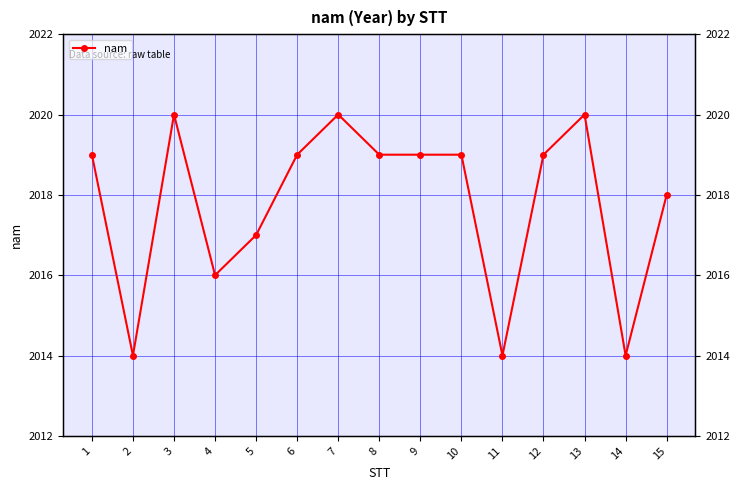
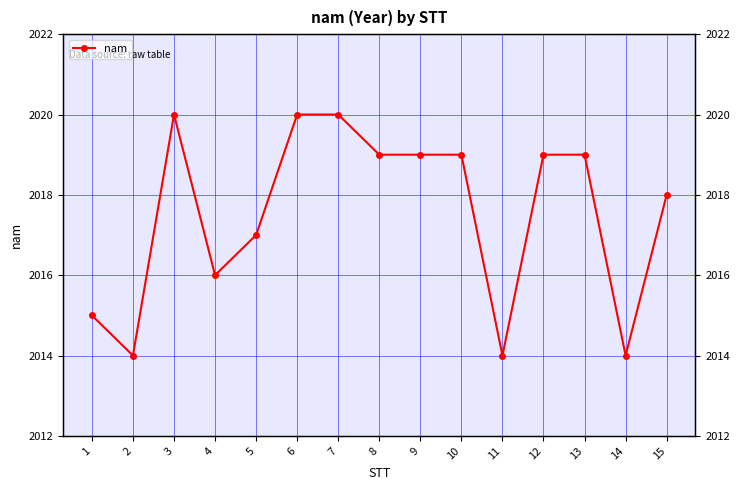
1: 2019 -> 2015
6: 2019 -> 2020
13: 2020 -> 2019
